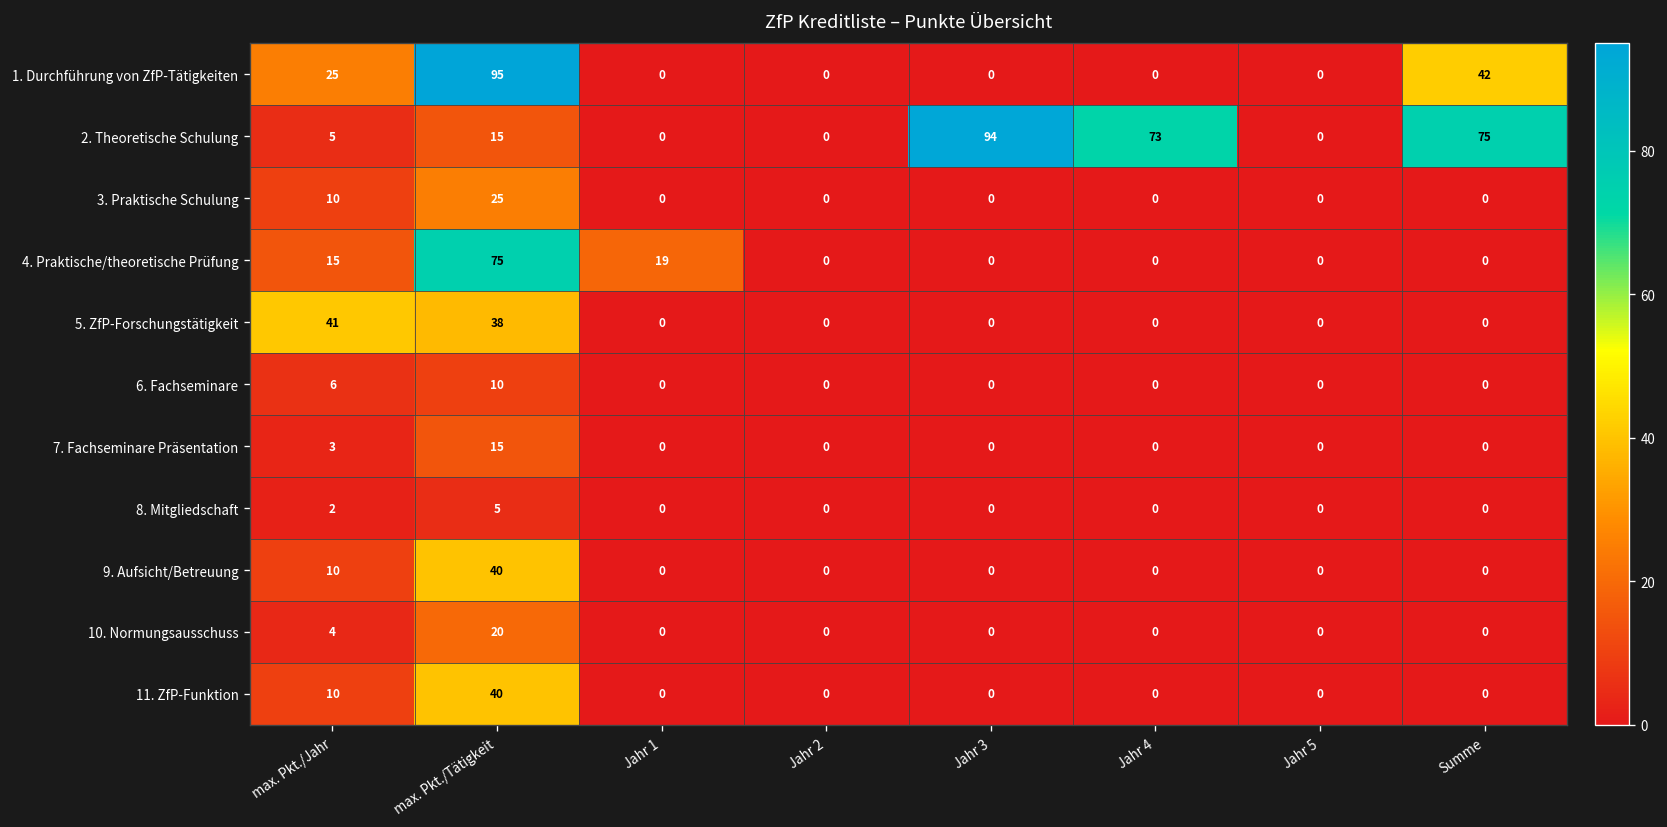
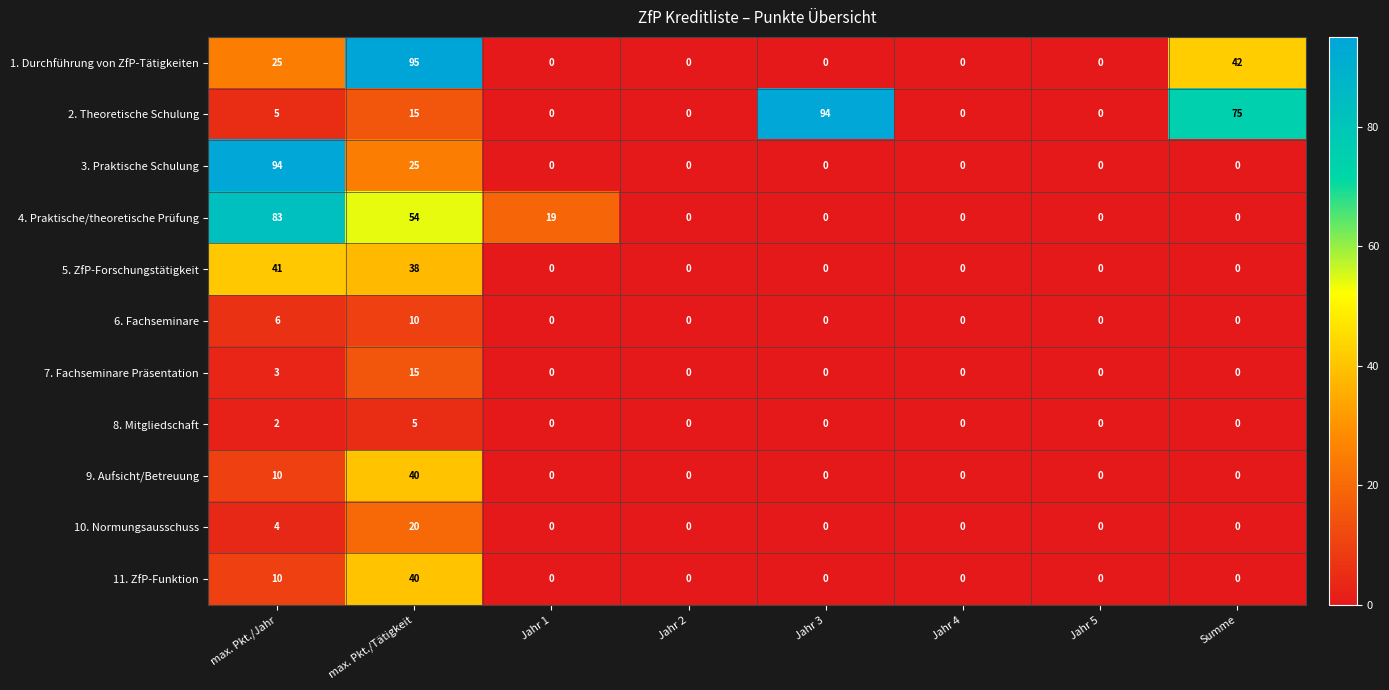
2. Theoretische Schulung, Jahr 4: 73 -> 0
3. Praktische Schulung, max. Pkt./Jahr: 10 -> 94
4. Praktische/theoretische Prüfung, max. Pkt./Jahr: 15 -> 83
4. Praktische/theoretische Prüfung, max. Pkt./Tätigkeit: 75 -> 54
